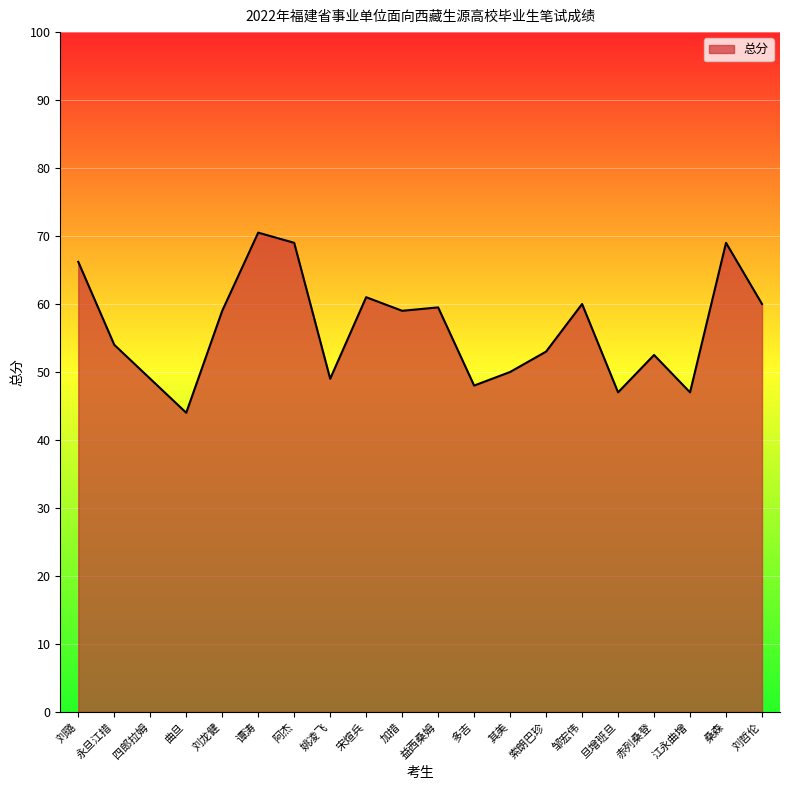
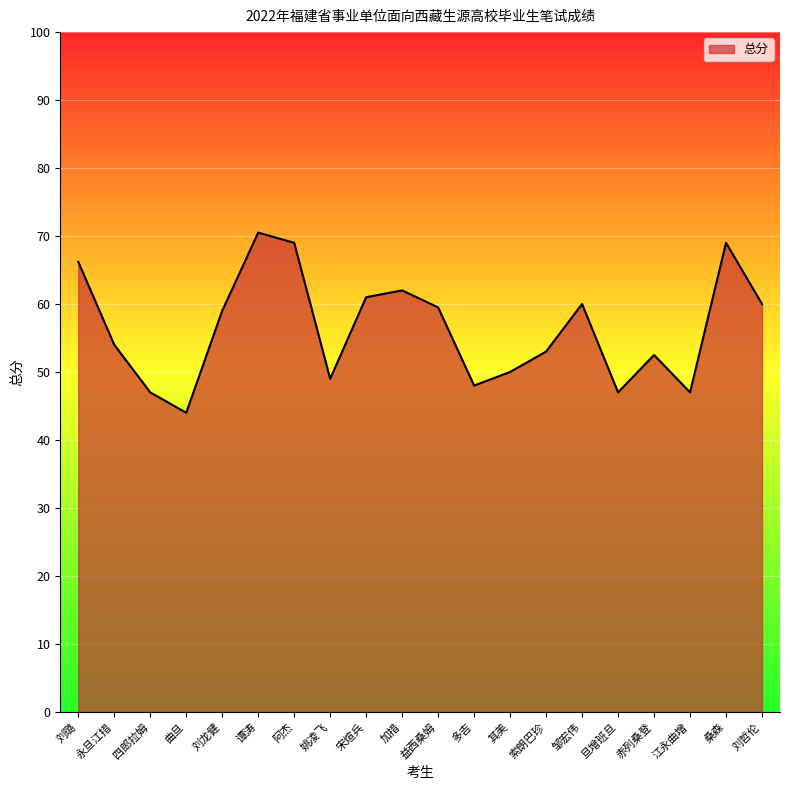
四郎拉姆: 49 -> 47
加措: 59 -> 62
